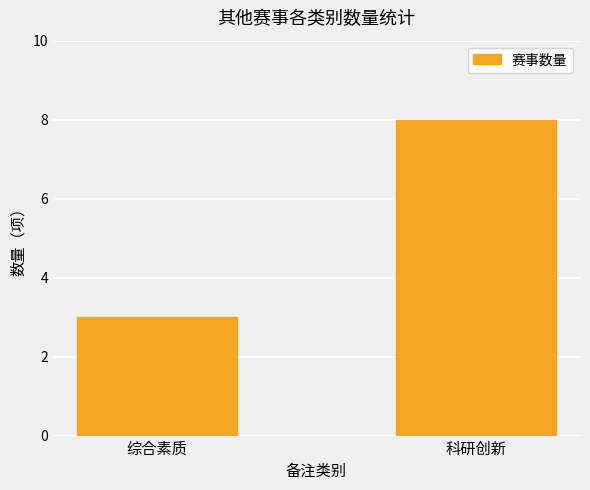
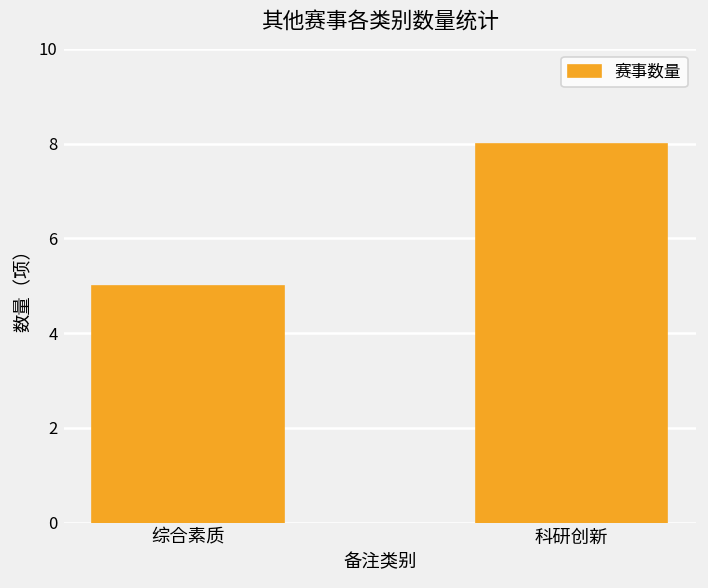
综合素质: 3 -> 5
